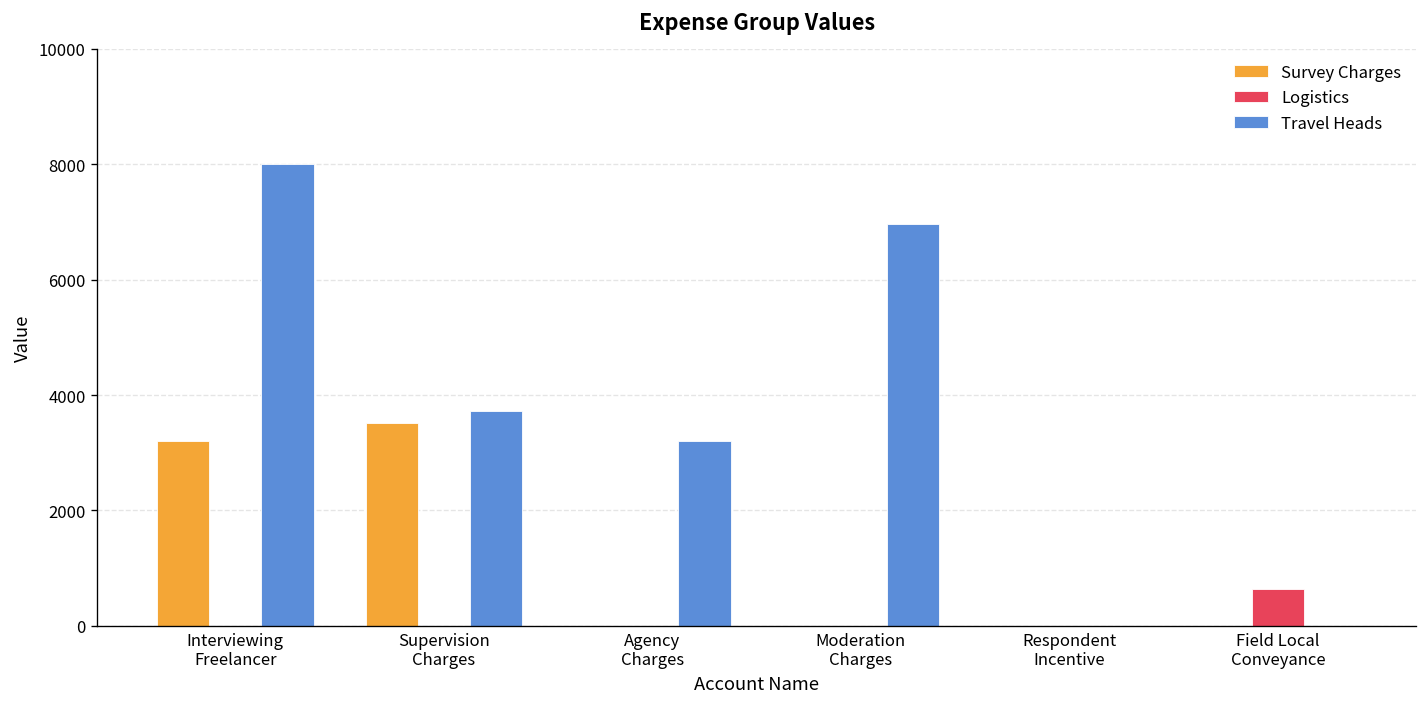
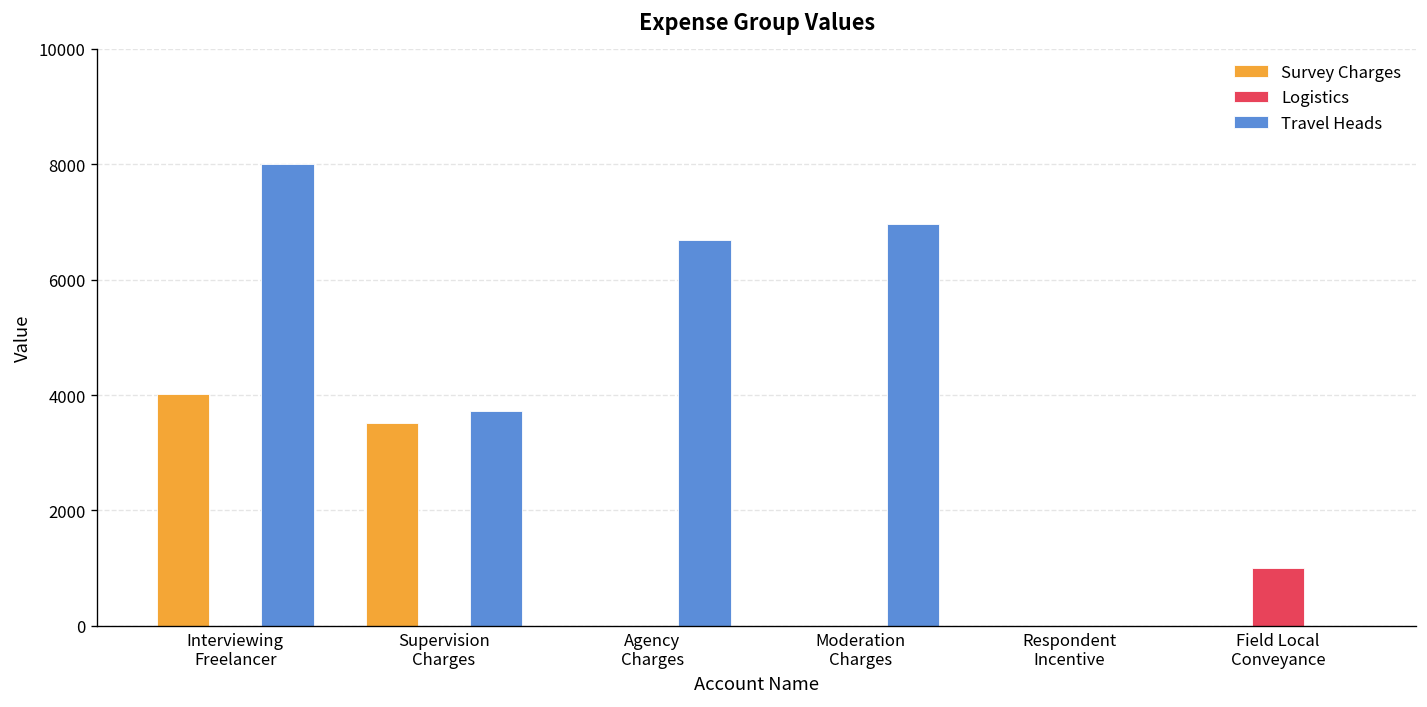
Survey Charges, Interviewing Freelancer: 3200 -> 4000
Travel Heads, Agency Charges: 3200 -> 6700
Logistics, Field Local Conveyance: 600 -> 1000
